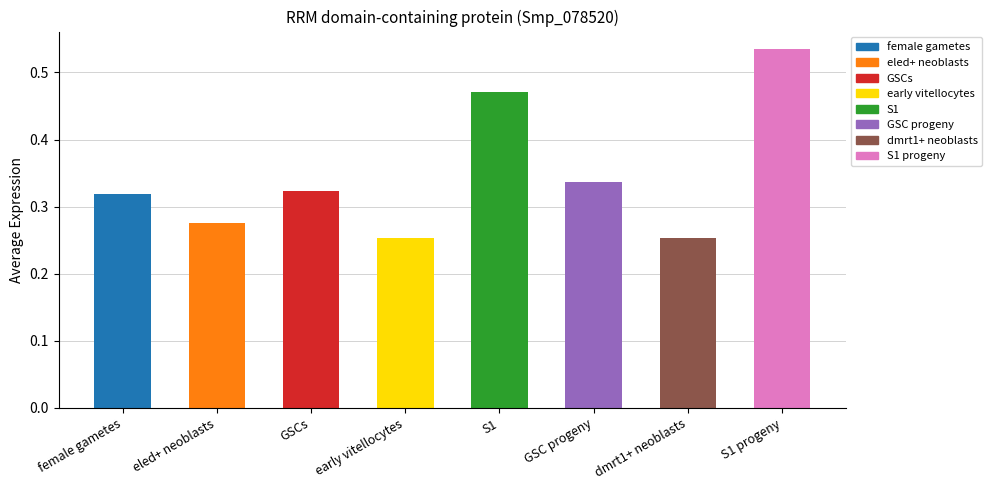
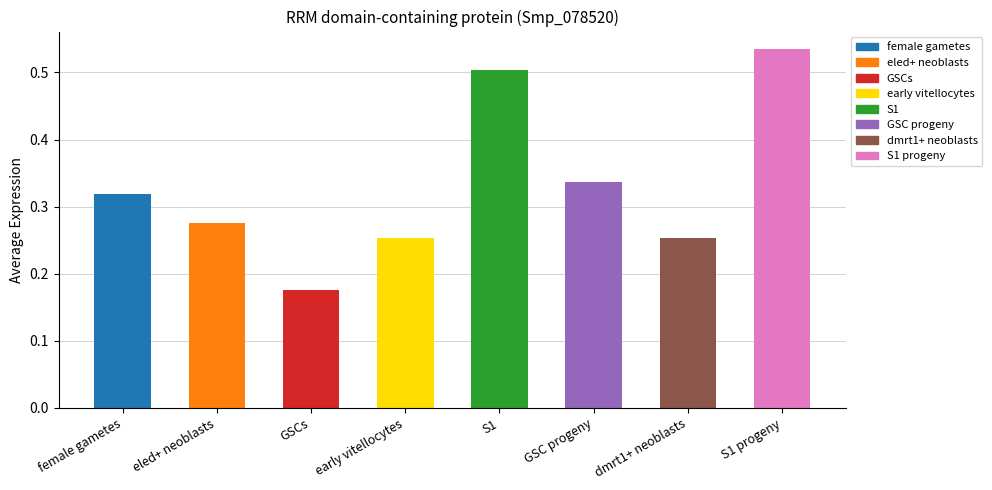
GSCs: 0.32 -> 0.18
S1: 0.47 -> 0.50
